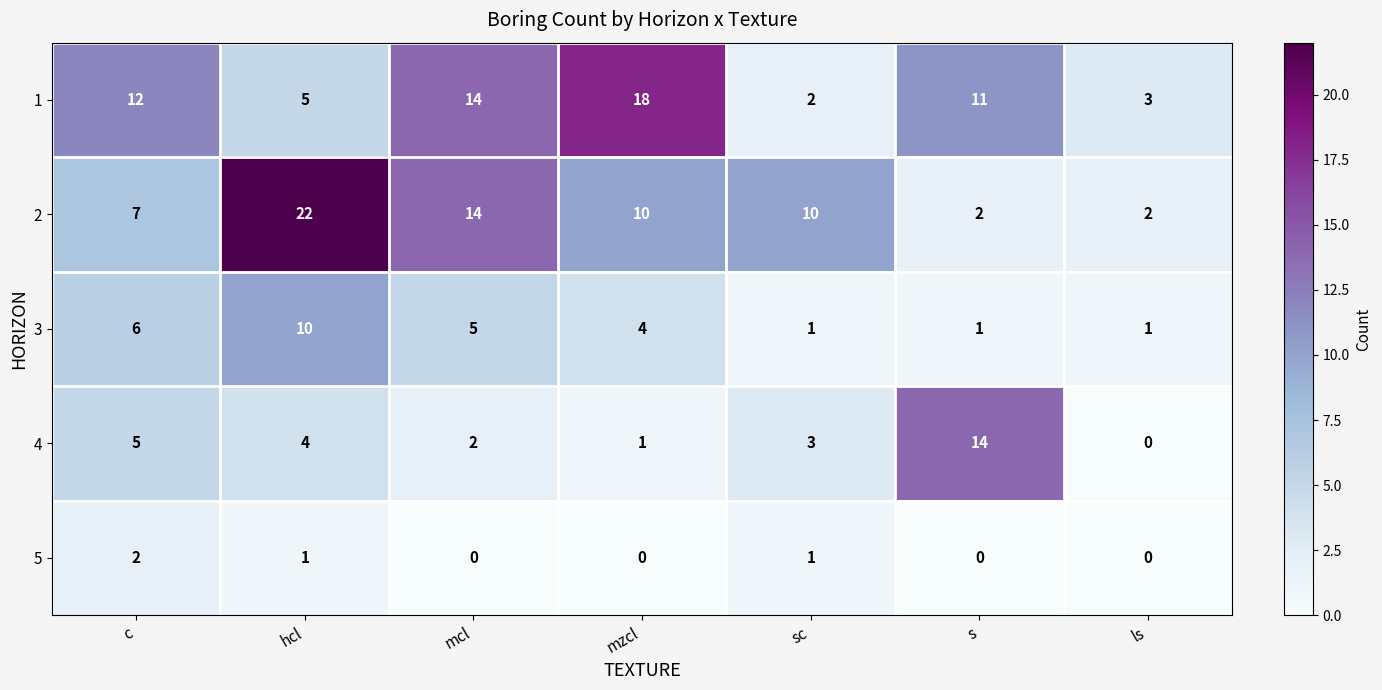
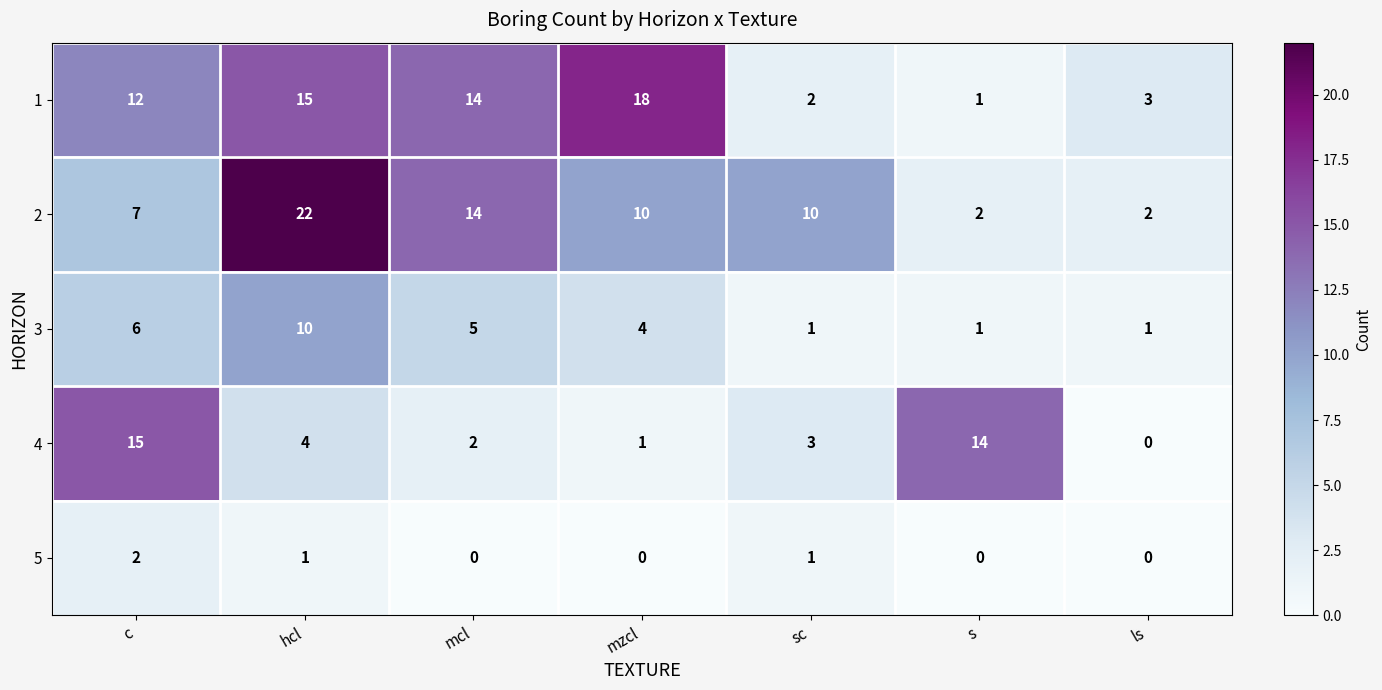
1, hcl: 5 -> 15
1, s: 11 -> 1
4, c: 5 -> 15
